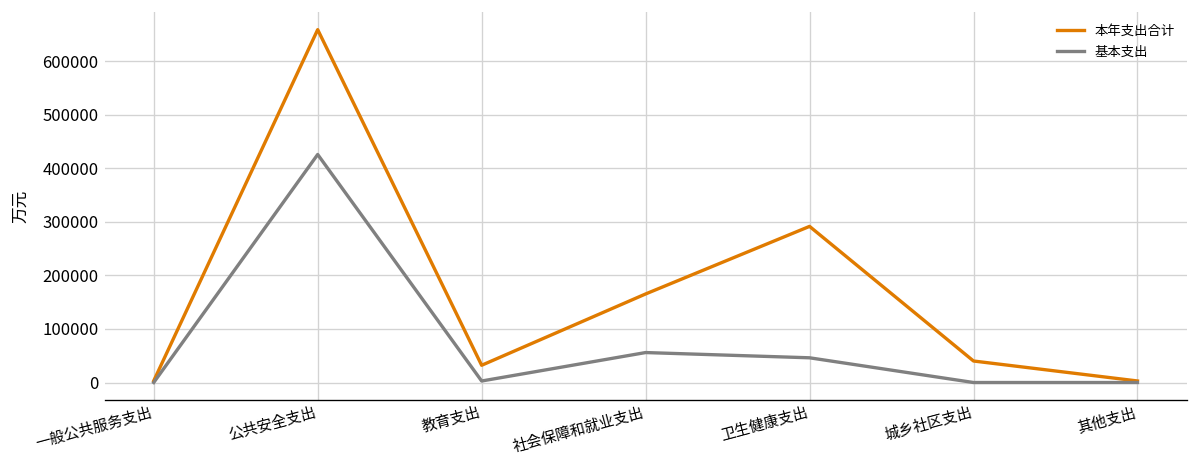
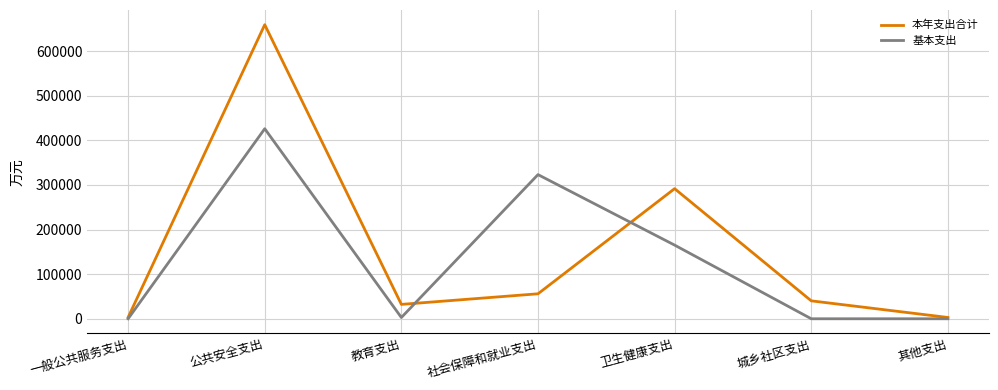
本年支出合计, 社会保障和就业支出: 170000 -> 60000
基本支出, 社会保障和就业支出: 60000 -> 320000
基本支出, 卫生健康支出: 50000 -> 170000
